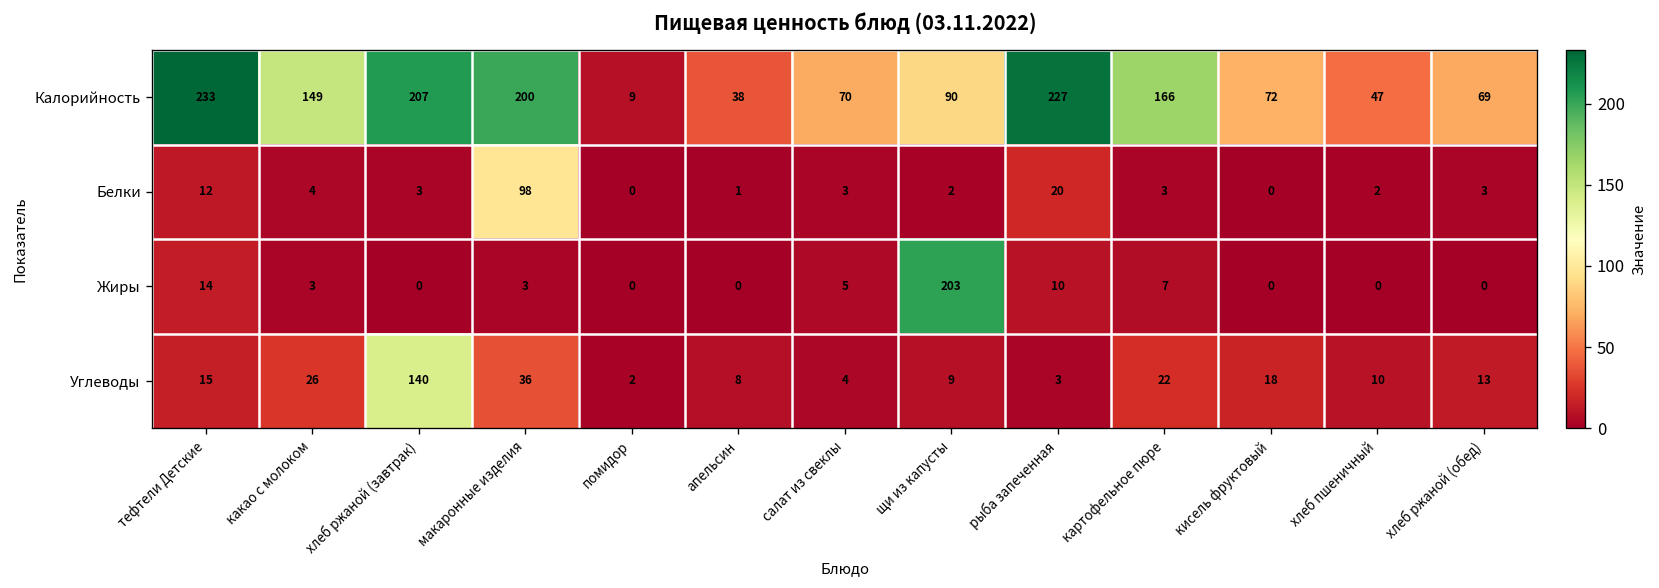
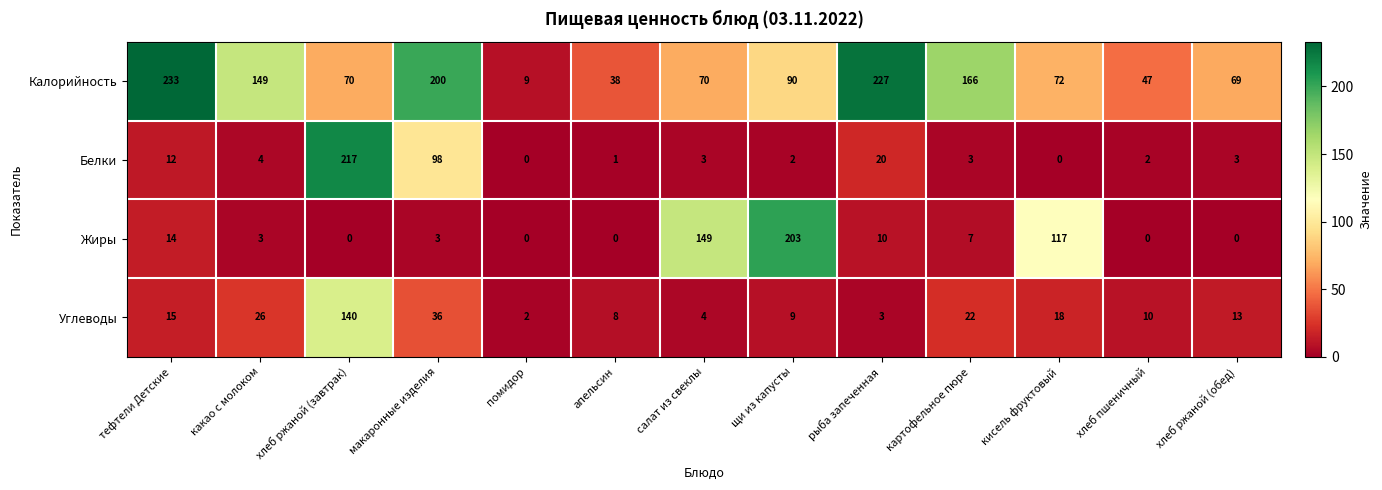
Калорийность, хлеб ржаной (завтрак): 207 -> 70
Белки, хлеб ржаной (завтрак): 3 -> 217
Жиры, салат из свеклы: 5 -> 149
Жиры, кисель фруктовый: 0 -> 117
